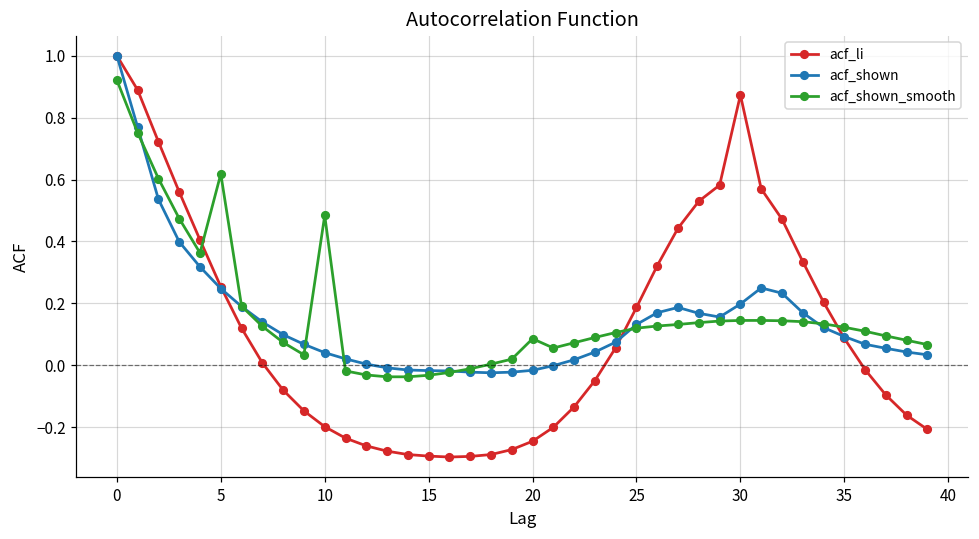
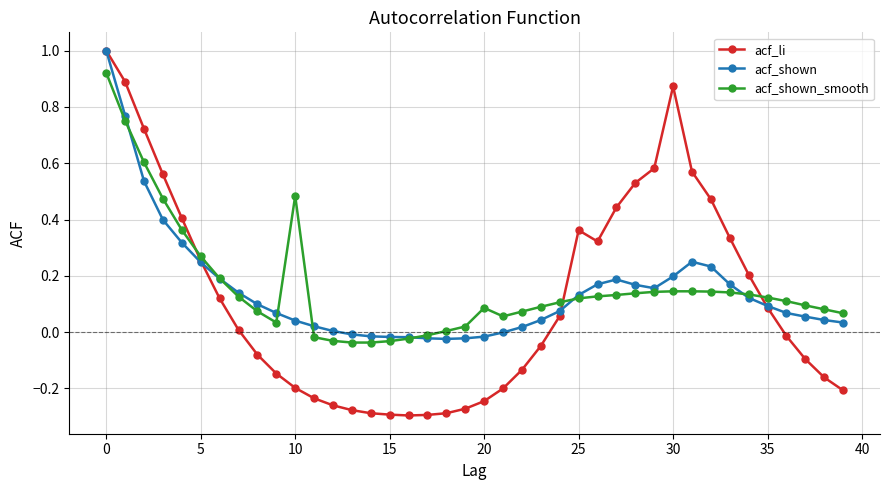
acf_shown_smooth, 5: 0.62 -> 0.27
acf_li, 25: 0.19 -> 0.36
